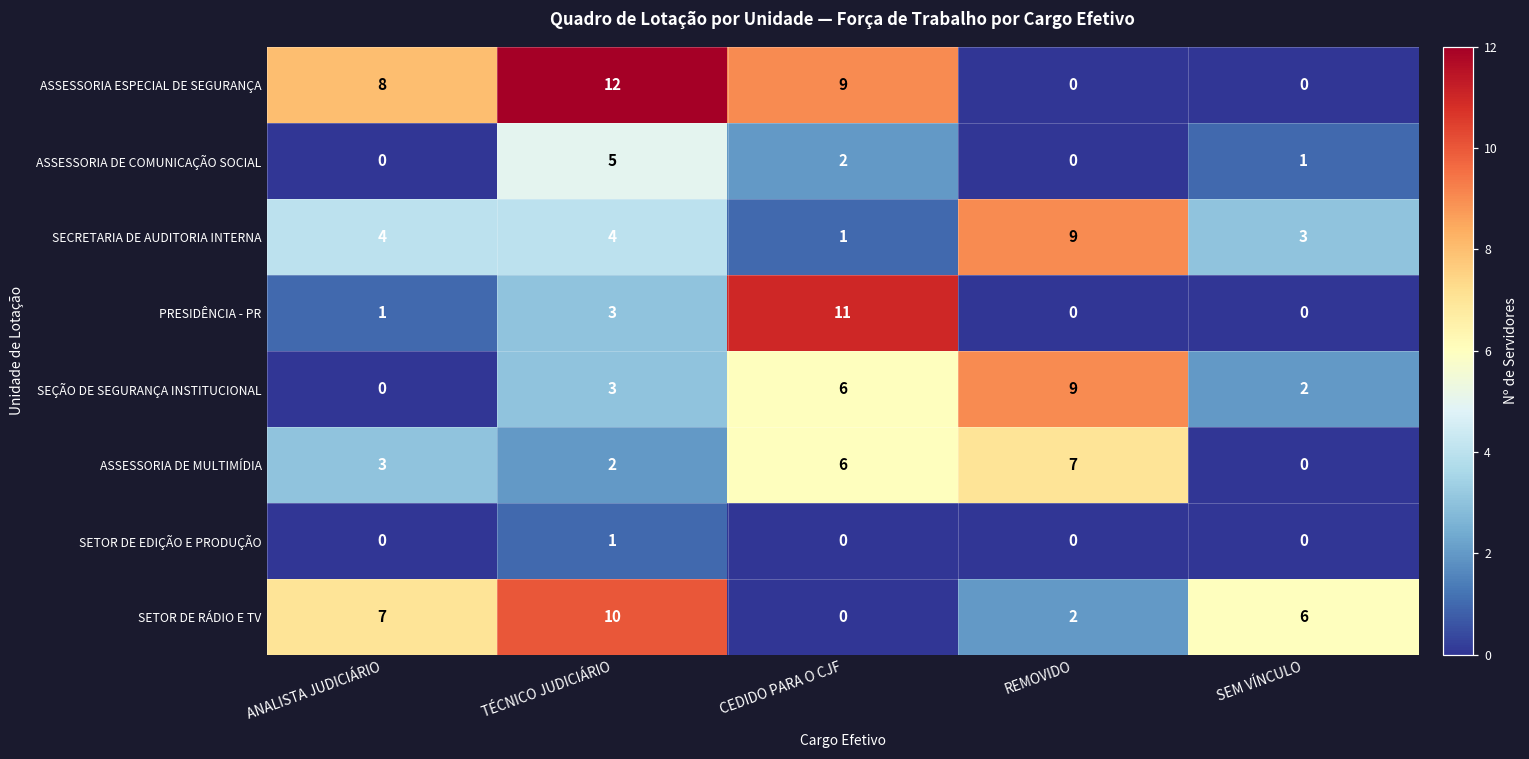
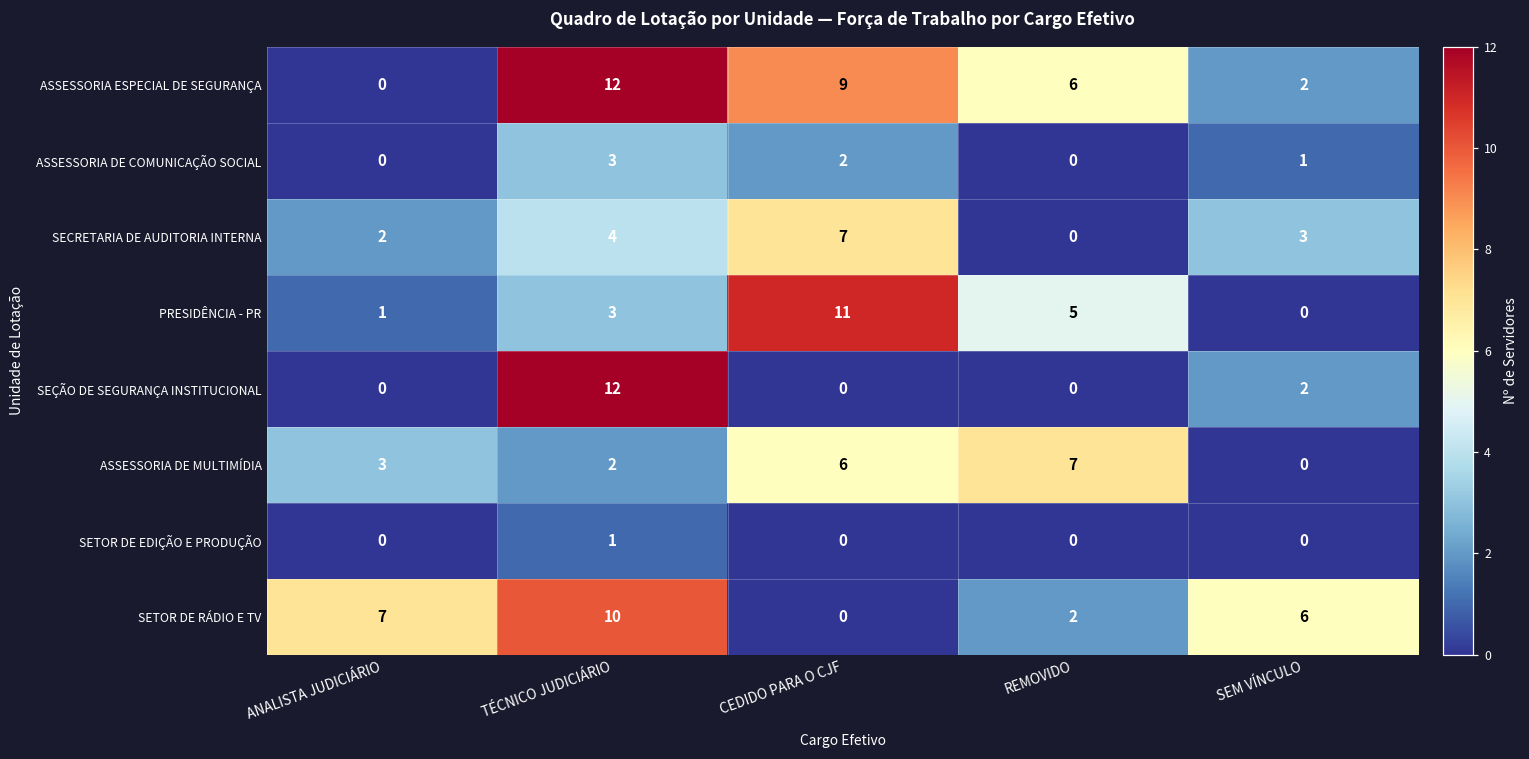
ASSESSORIA ESPECIAL DE SEGURANÇA, ANALISTA JUDICIÁRIO: 8 -> 0
ASSESSORIA ESPECIAL DE SEGURANÇA, REMOVIDO: 0 -> 6
ASSESSORIA ESPECIAL DE SEGURANÇA, SEM VÍNCULO: 0 -> 2
ASSESSORIA DE COMUNICAÇÃO SOCIAL, TÉCNICO JUDICIÁRIO: 5 -> 3
SECRETARIA DE AUDITORIA INTERNA, ANALISTA JUDICIÁRIO: 4 -> 2
SECRETARIA DE AUDITORIA INTERNA, CEDIDO PARA O CJF: 1 -> 7
SECRETARIA DE AUDITORIA INTERNA, REMOVIDO: 9 -> 0
PRESIDÊNCIA - PR, REMOVIDO: 0 -> 5
SEÇÃO DE SEGURANÇA INSTITUCIONAL, TÉCNICO JUDICIÁRIO: 3 -> 12
SEÇÃO DE SEGURANÇA INSTITUCIONAL, CEDIDO PARA O CJF: 6 -> 0
SEÇÃO DE SEGURANÇA INSTITUCIONAL, REMOVIDO: 9 -> 0
